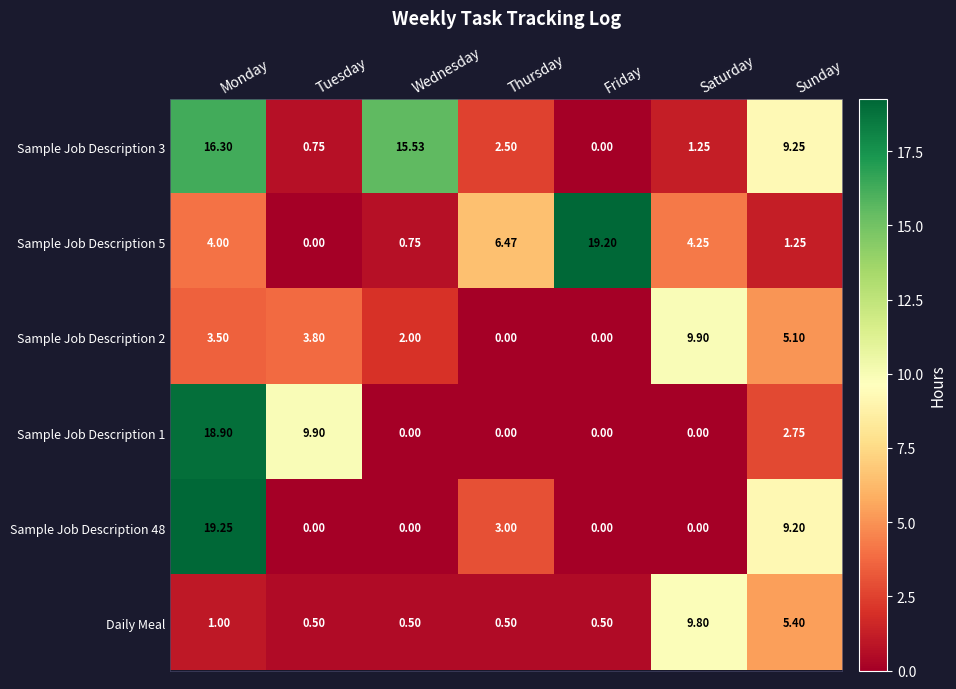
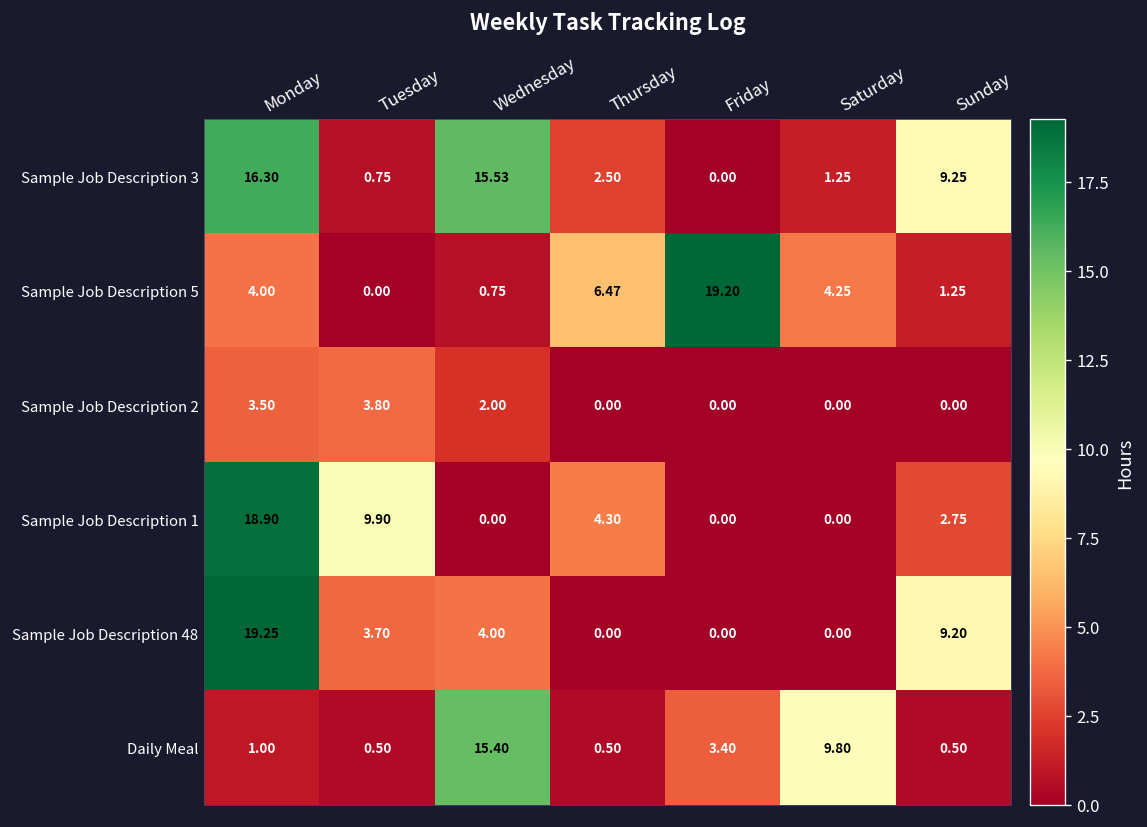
Sample Job Description 2, Saturday: 9.90 -> 0.00
Sample Job Description 2, Sunday: 5.10 -> 0.00
Sample Job Description 1, Thursday: 0.00 -> 4.30
Sample Job Description 48, Tuesday: 0.00 -> 3.70
Sample Job Description 48, Wednesday: 0.00 -> 4.00
Sample Job Description 48, Thursday: 3.00 -> 0.00
Daily Meal, Wednesday: 0.50 -> 15.40
Daily Meal, Friday: 0.50 -> 3.40
Daily Meal, Sunday: 5.40 -> 0.50
